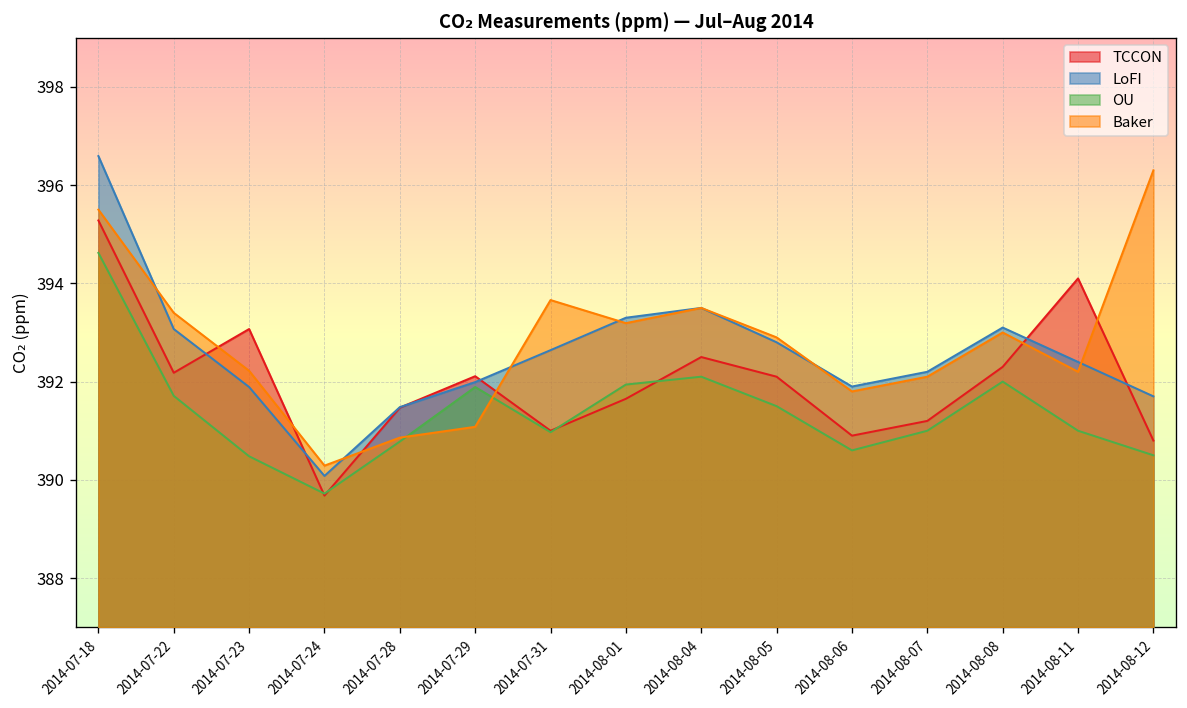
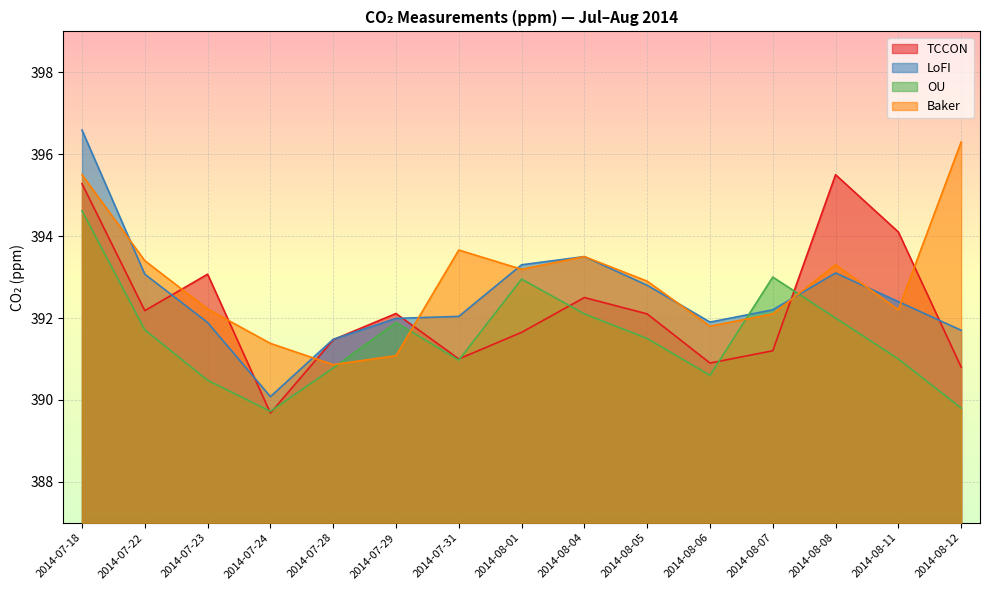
Baker, 2014-07-24: 390.3 -> 391.4
LoFI, 2014-07-31: 392.6 -> 392.0
OU, 2014-08-01: 391.9 -> 393.0
OU, 2014-08-07: 391 -> 393
TCCON, 2014-08-08: 392.3 -> 395.5
Baker, 2014-08-08: 393.0 -> 393.3
OU, 2014-08-12: 390.5 -> 389.8
